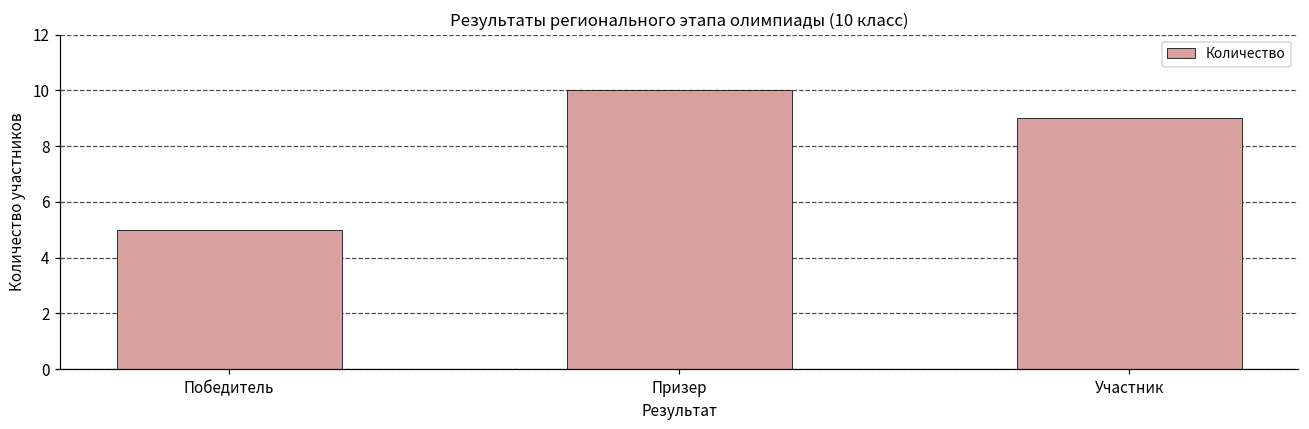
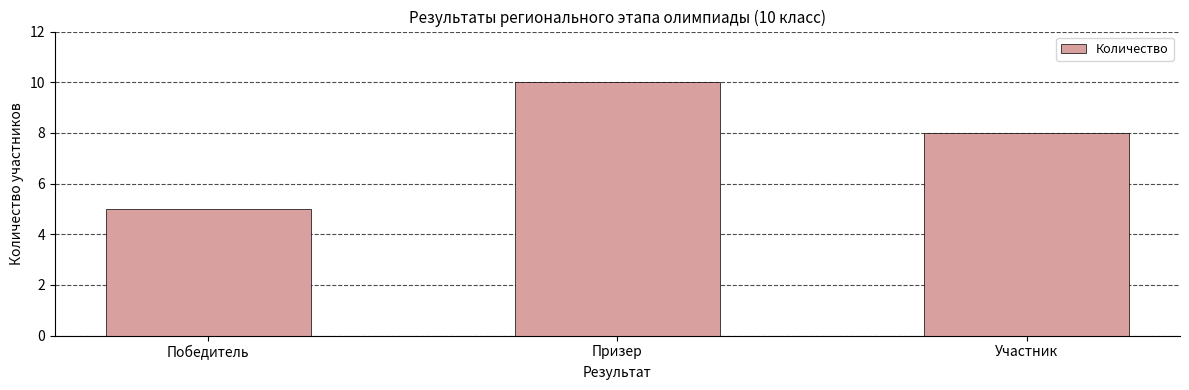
Участник: 9 -> 8
